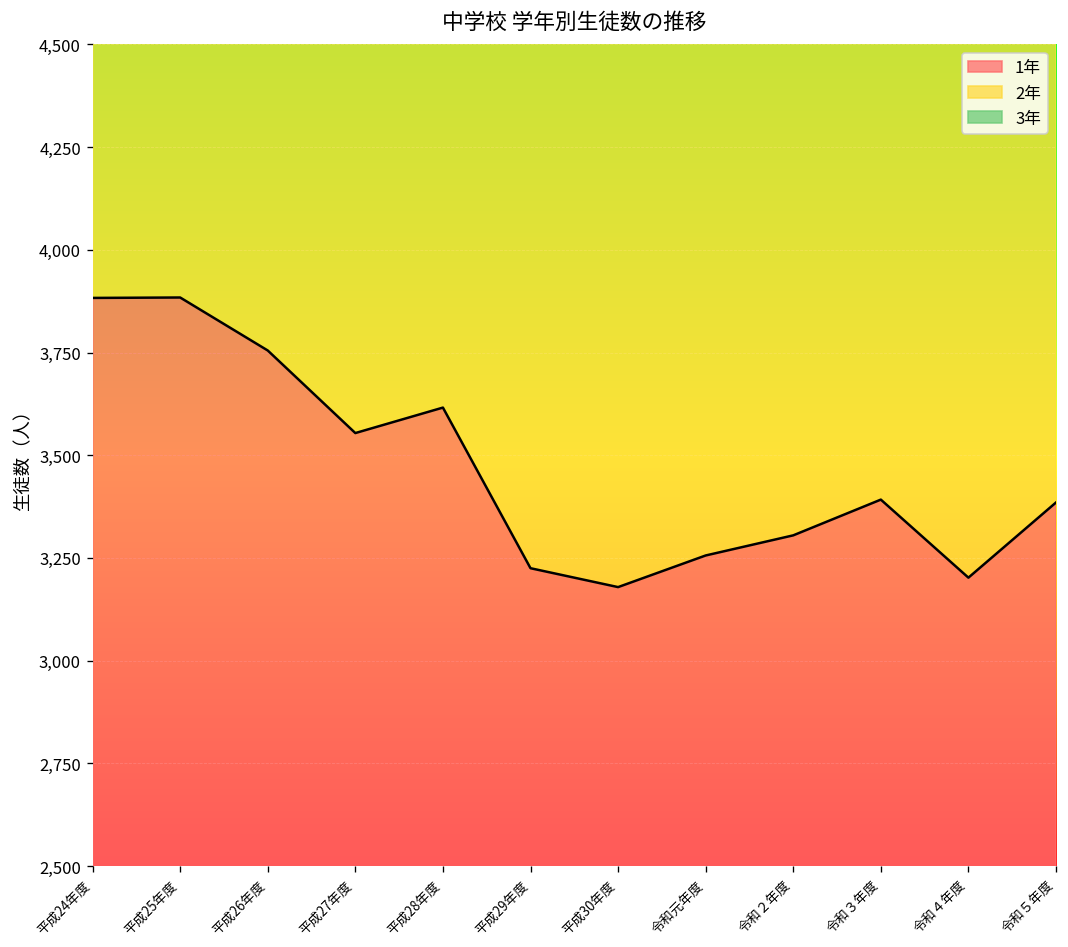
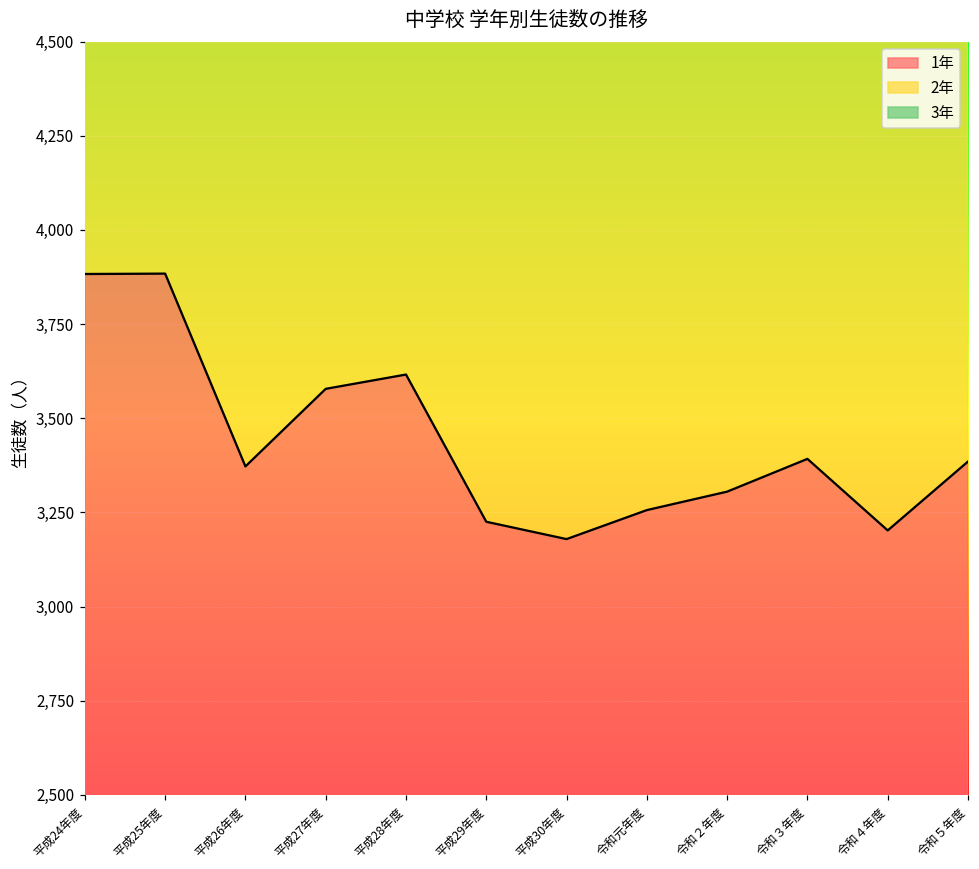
1年, 平成26年度: 3,760 -> 3,370
1年, 平成27年度: 3,550 -> 3,580
